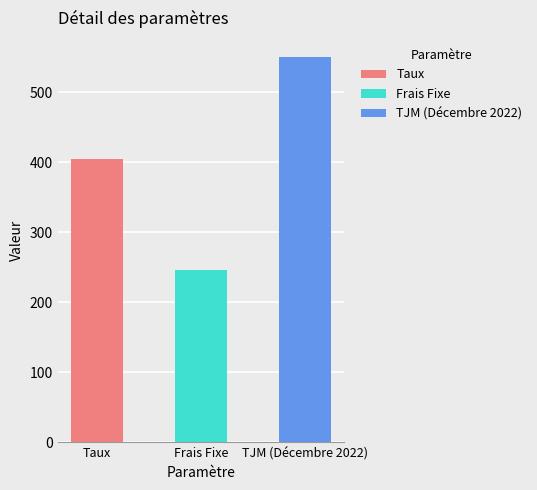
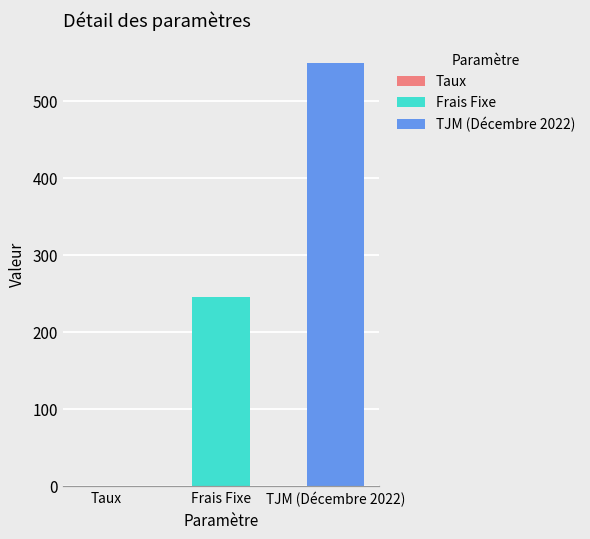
Taux: 410 -> 0
